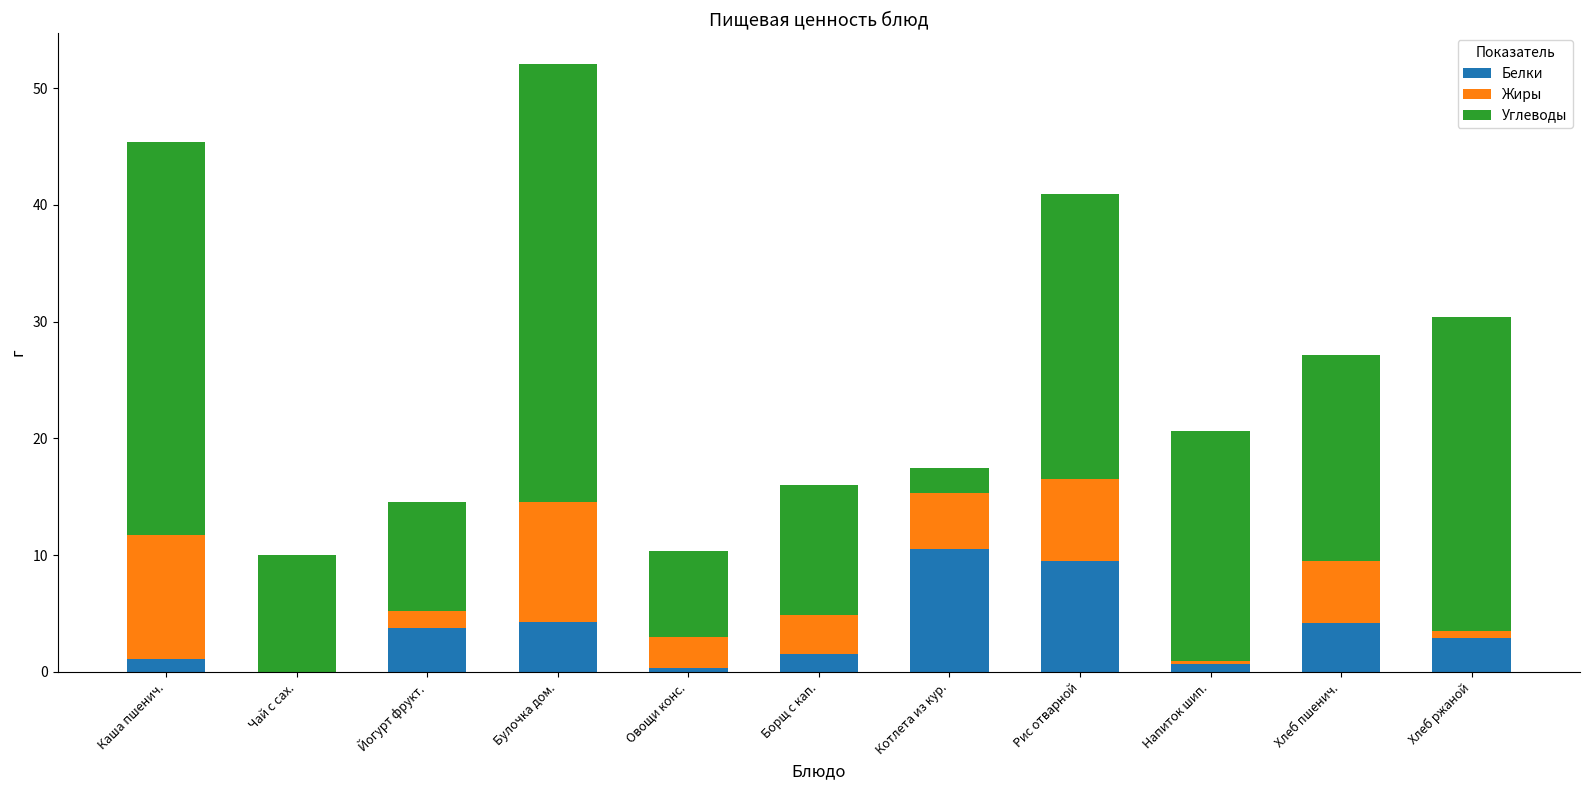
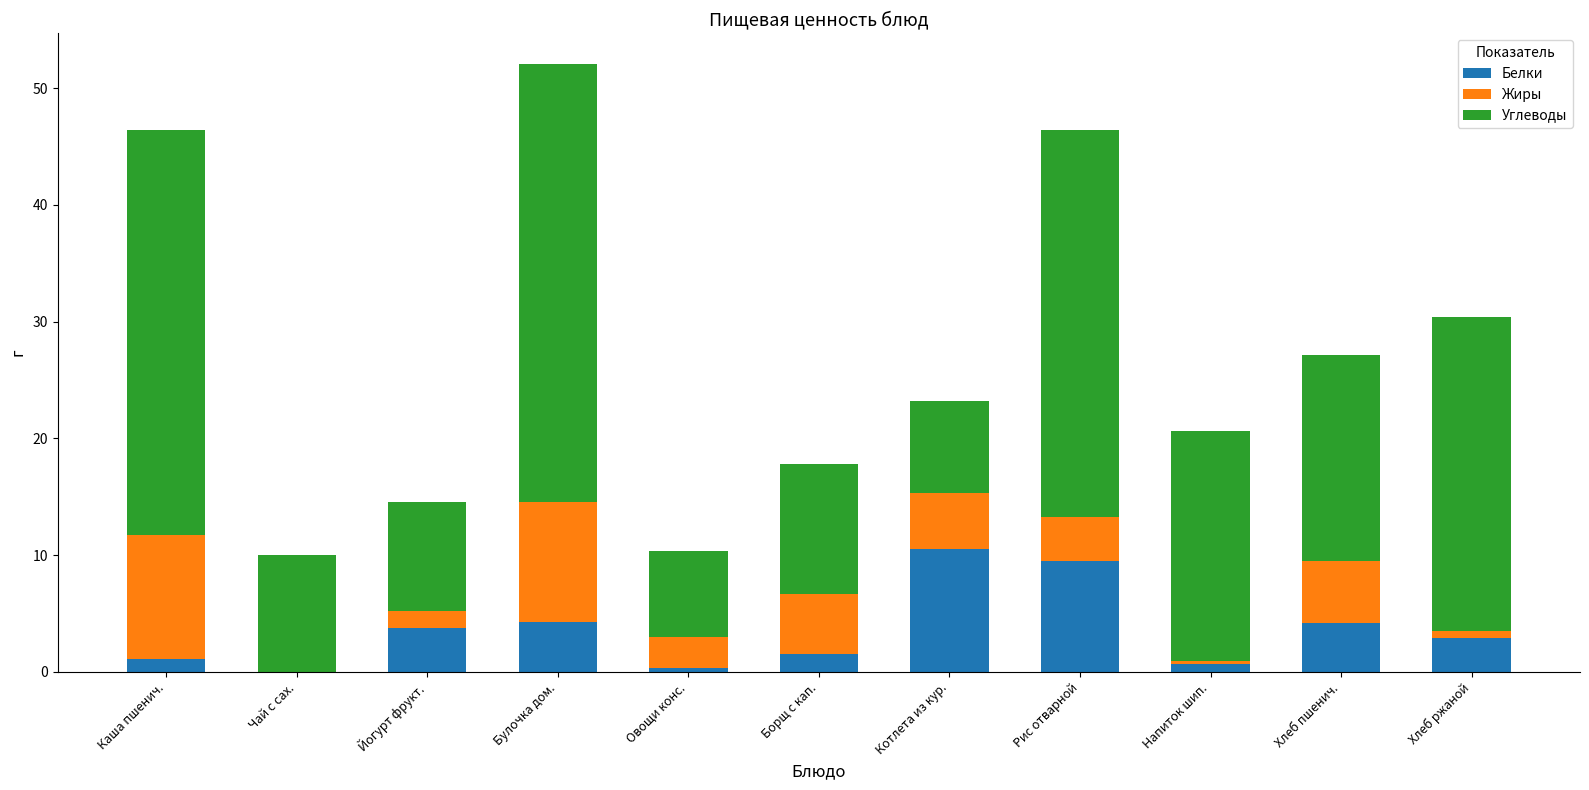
Углеводы, Каша пшенич.: 33.7 -> 34.7
Жиры, Борщ с кап.: 3.3 -> 5.1
Углеводы, Котлета из кур.: 2.1 -> 7.9
Жиры, Рис отварной: 7.0 -> 3.8
Углеводы, Рис отварной: 24.4 -> 33.1
